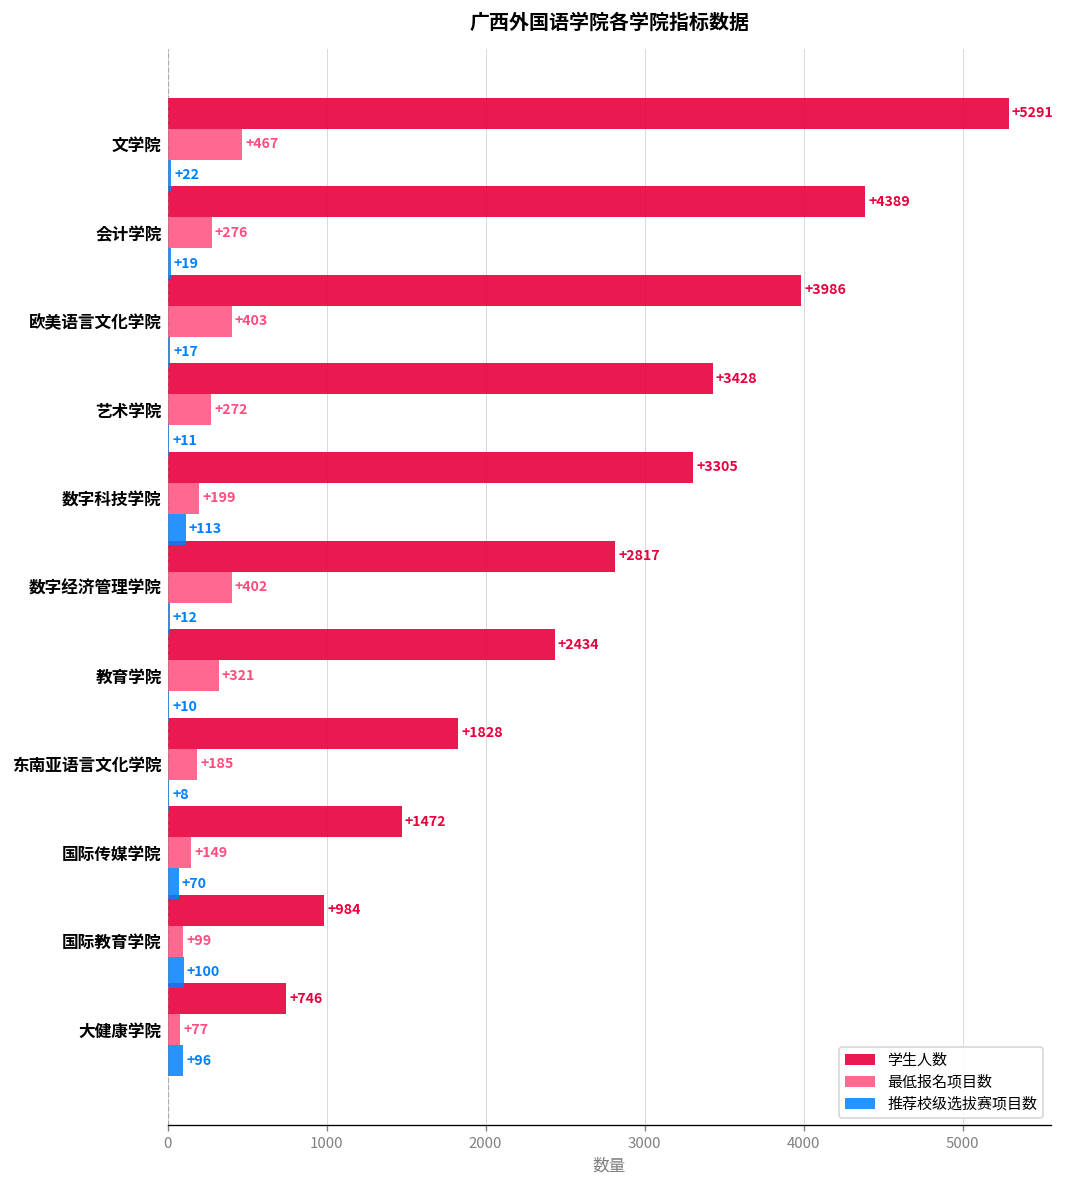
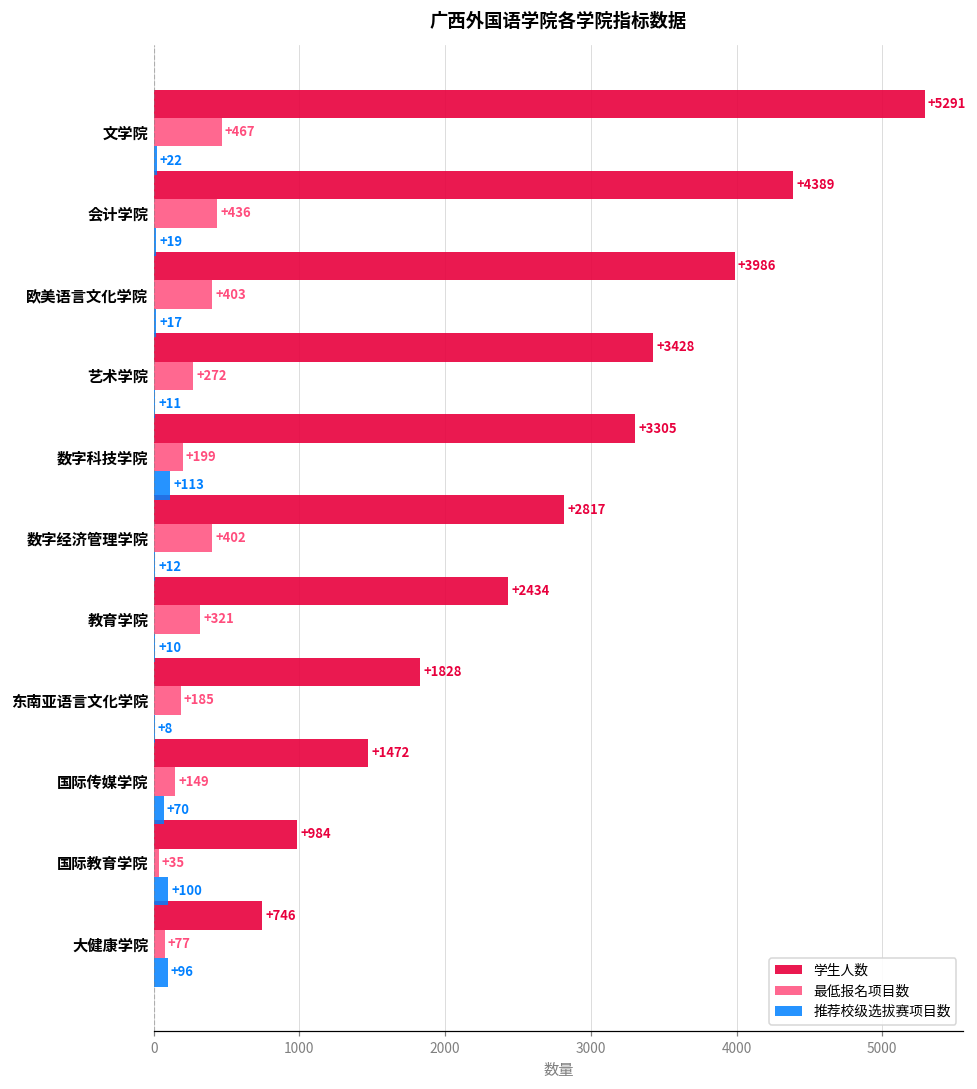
最低报名项目数, 会计学院: +276 -> +436
最低报名项目数, 国际教育学院: +99 -> +35
